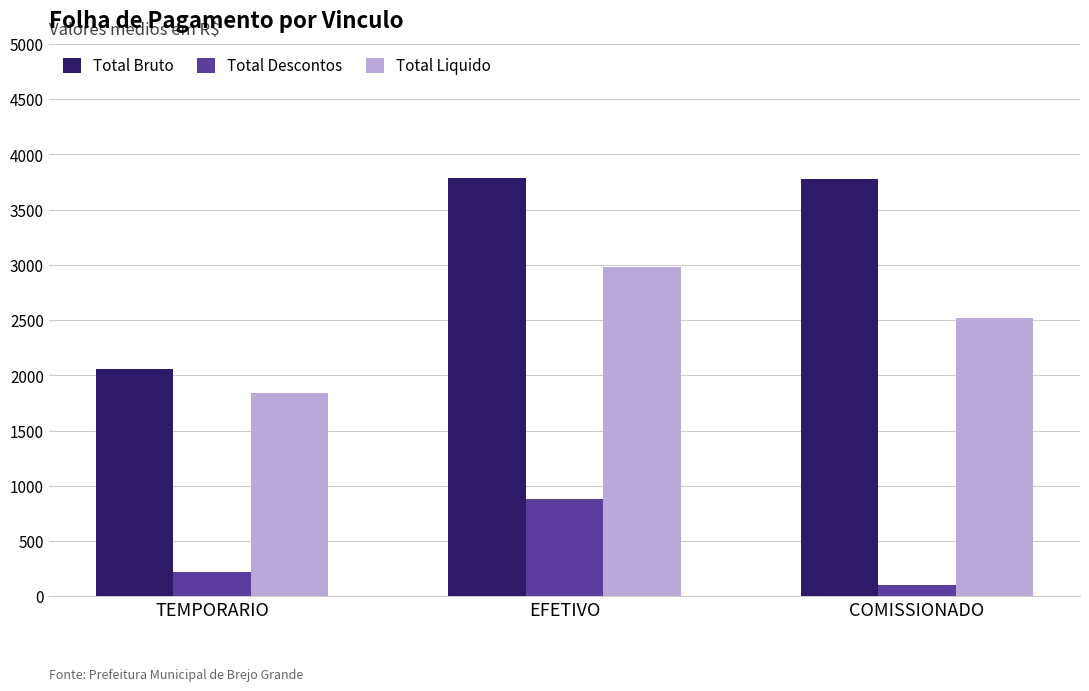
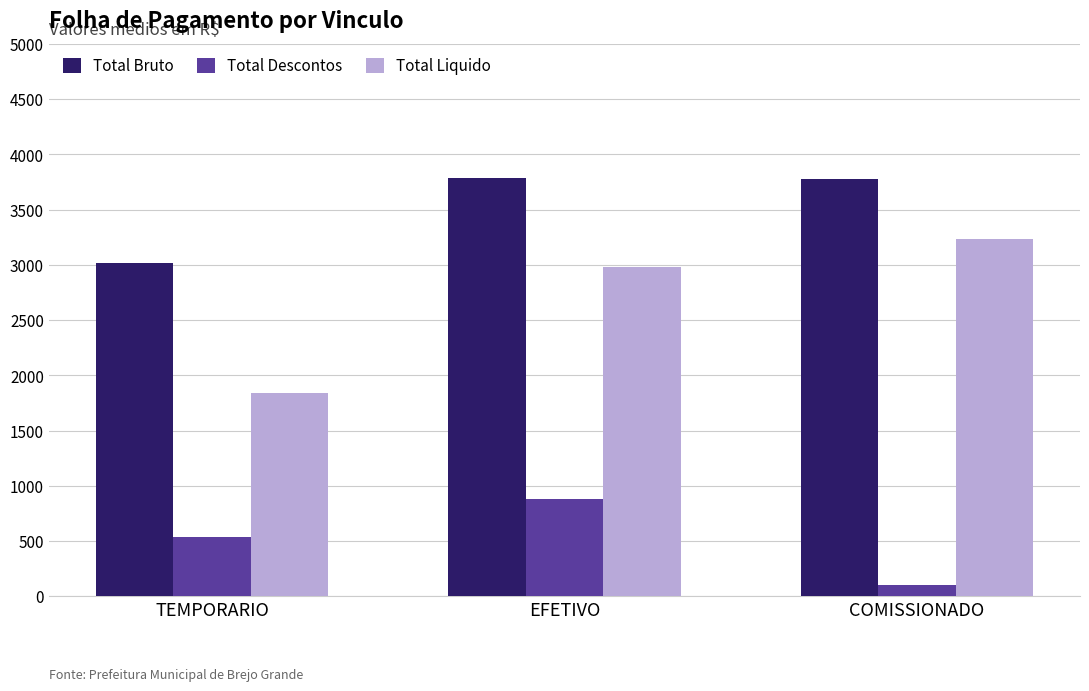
Total Bruto, TEMPORARIO: 2050 -> 3020
Total Descontos, TEMPORARIO: 210 -> 540
Total Liquido, COMISSIONADO: 2520 -> 3240
